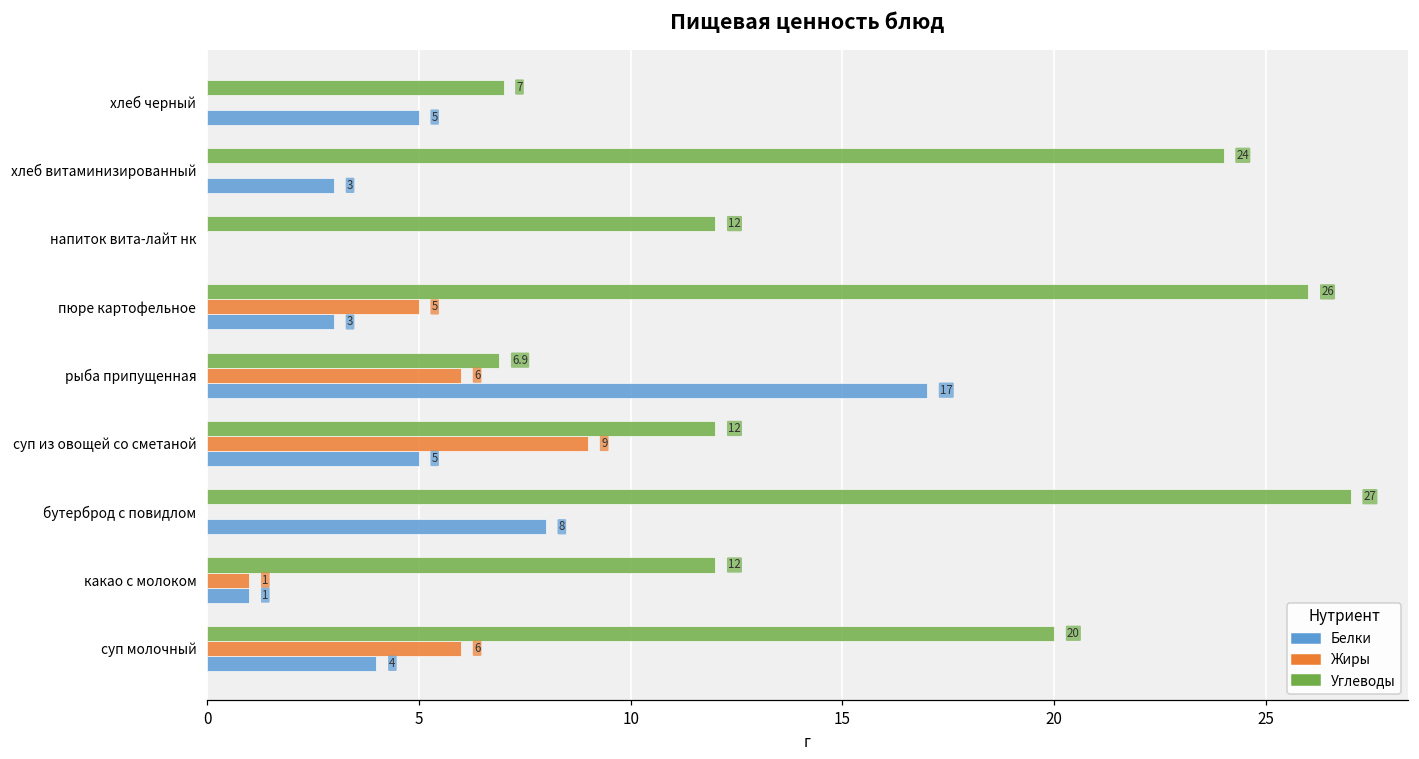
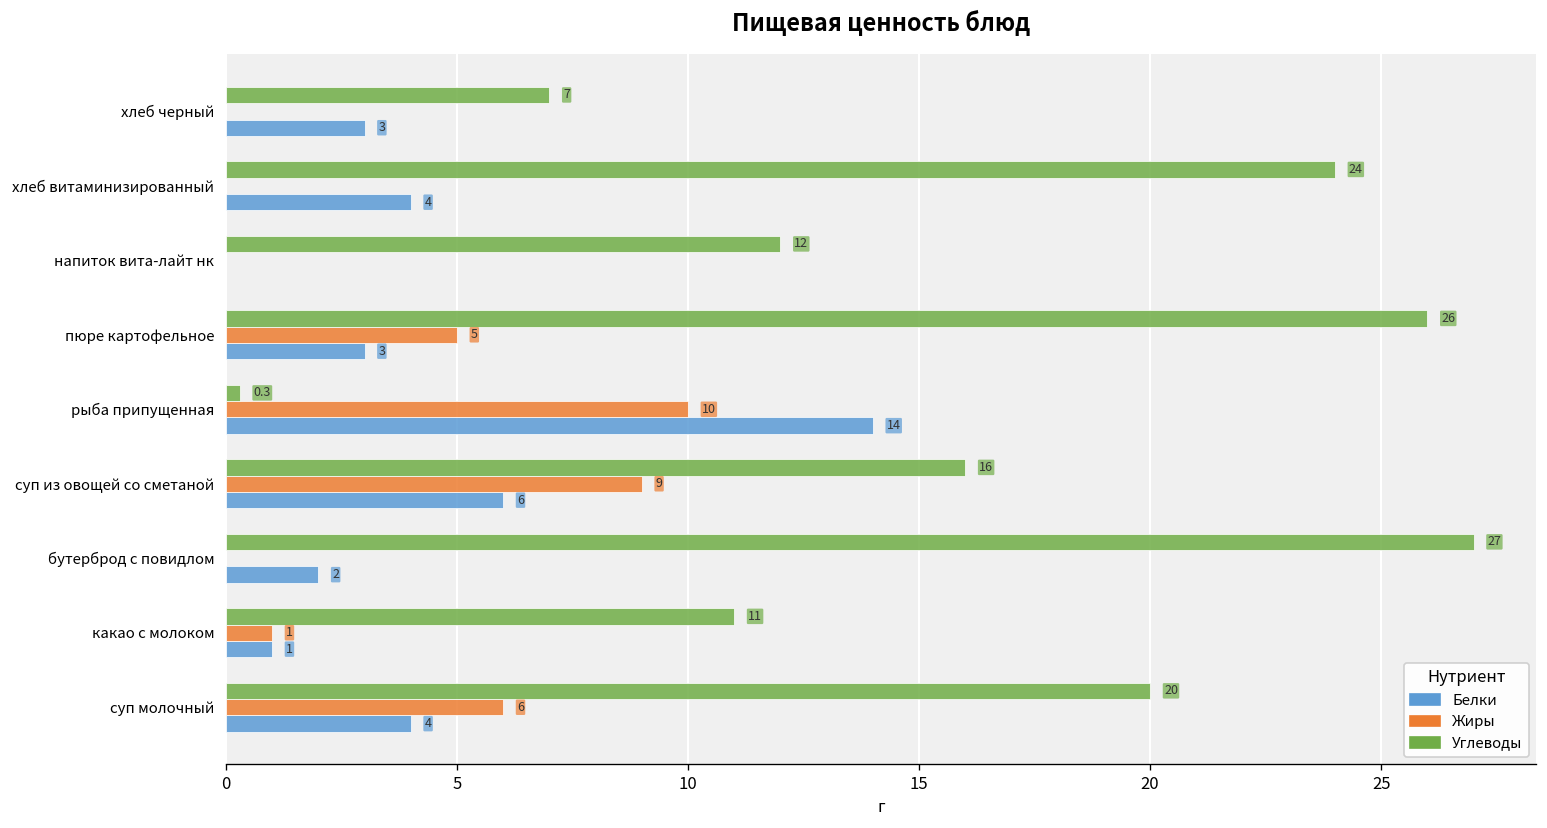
Белки, хлеб черный: 5 -> 3
Белки, хлеб витаминизированный: 3 -> 4
Углеводы, рыба припущенная: 6.9 -> 0.3
Жиры, рыба припущенная: 6 -> 10
Белки, рыба припущенная: 17 -> 14
Углеводы, суп из овощей со сметаной: 12 -> 16
Белки, суп из овощей со сметаной: 5 -> 6
Белки, бутерброд с повидлом: 8 -> 2
Углеводы, какао с молоком: 12 -> 11
